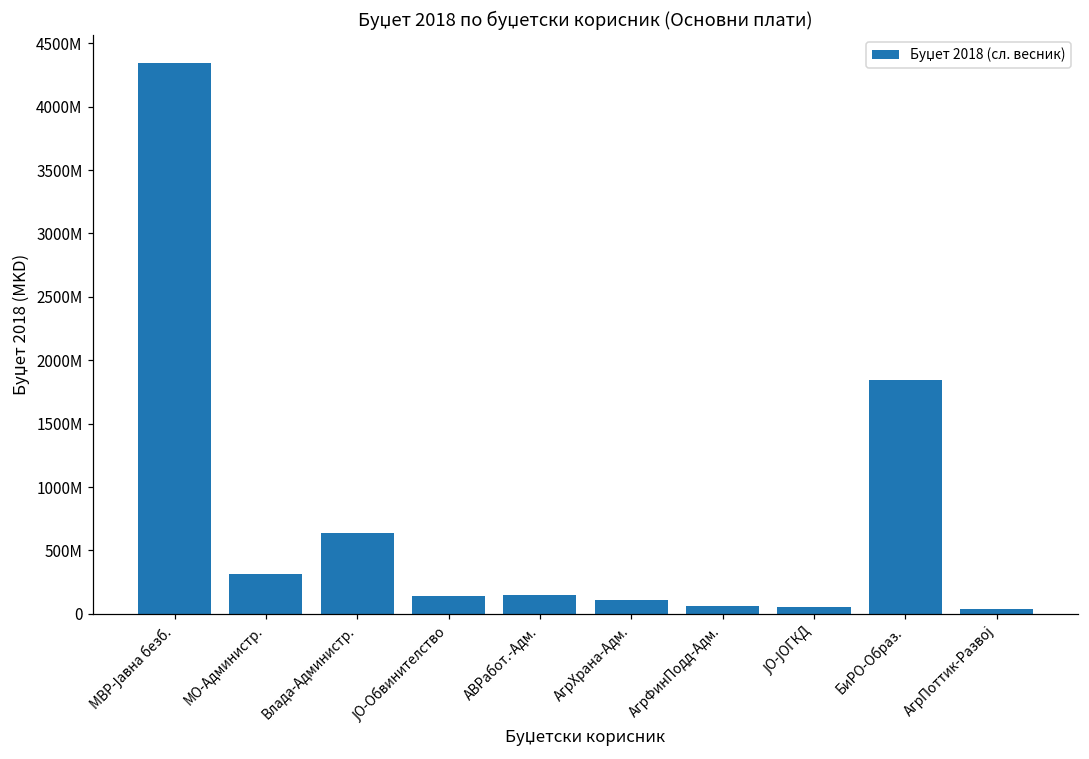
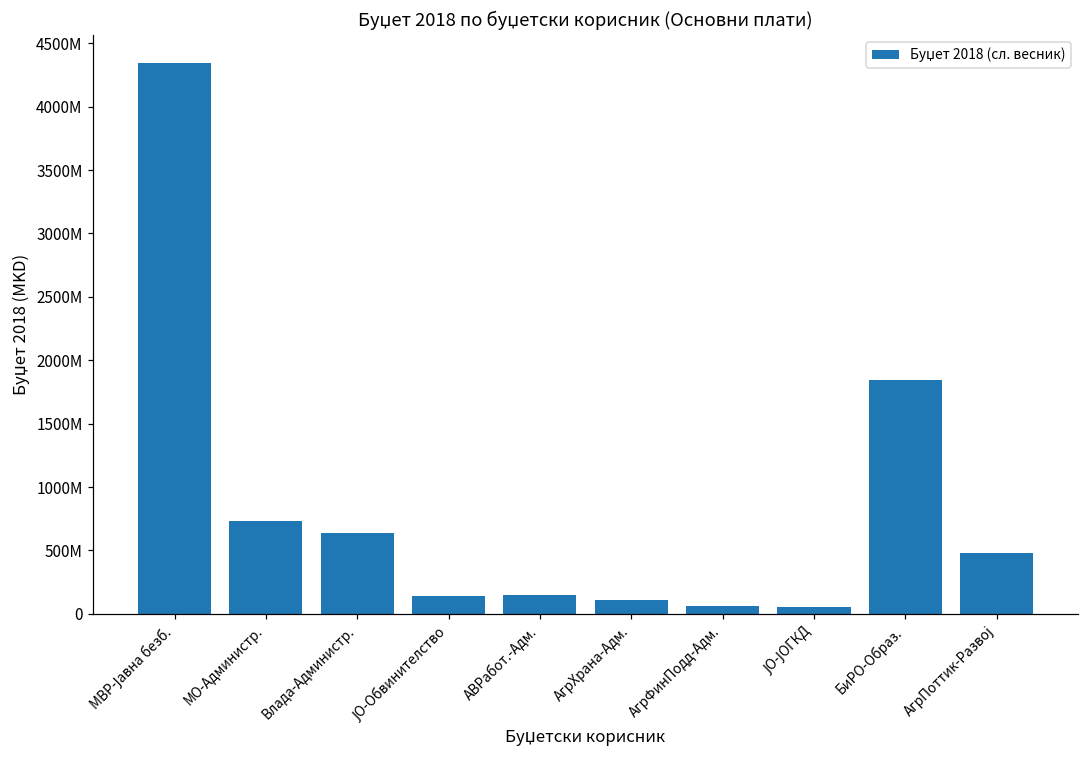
МО-Администр.: 310000000 -> 740000000
АгрПоттик-Развој: 40000000 -> 480000000
